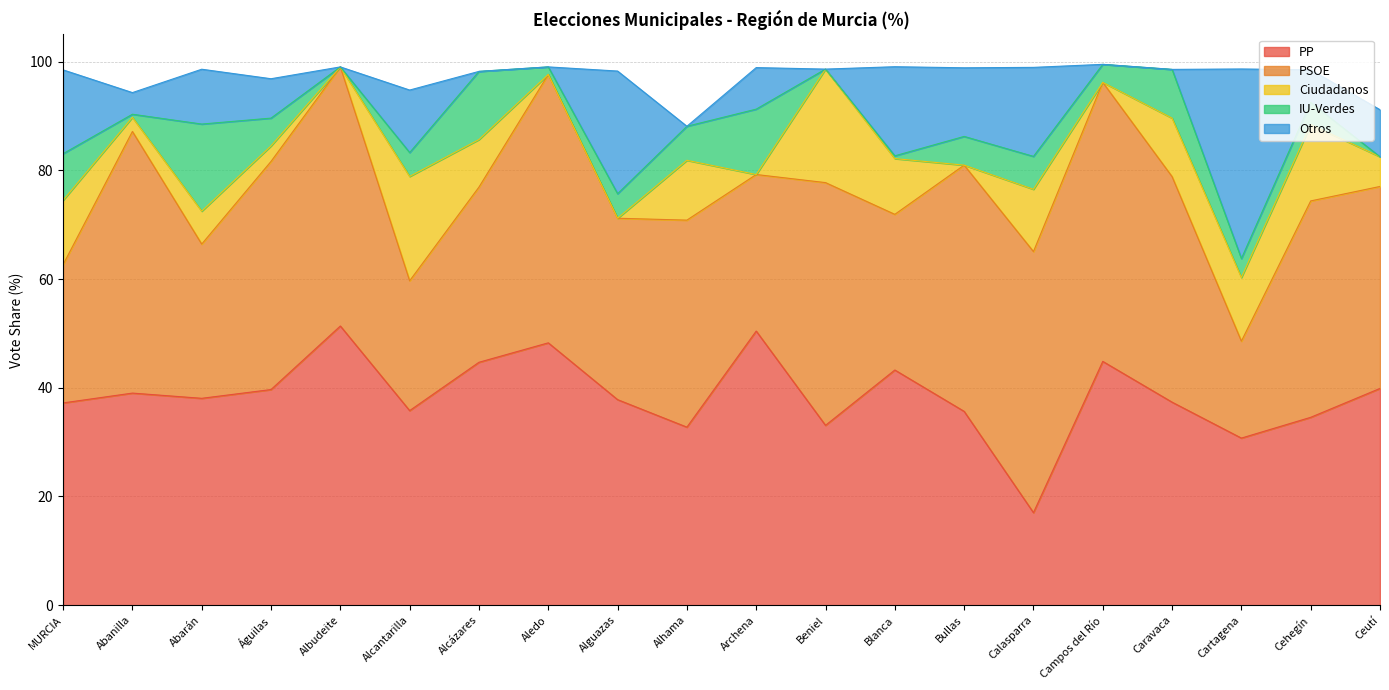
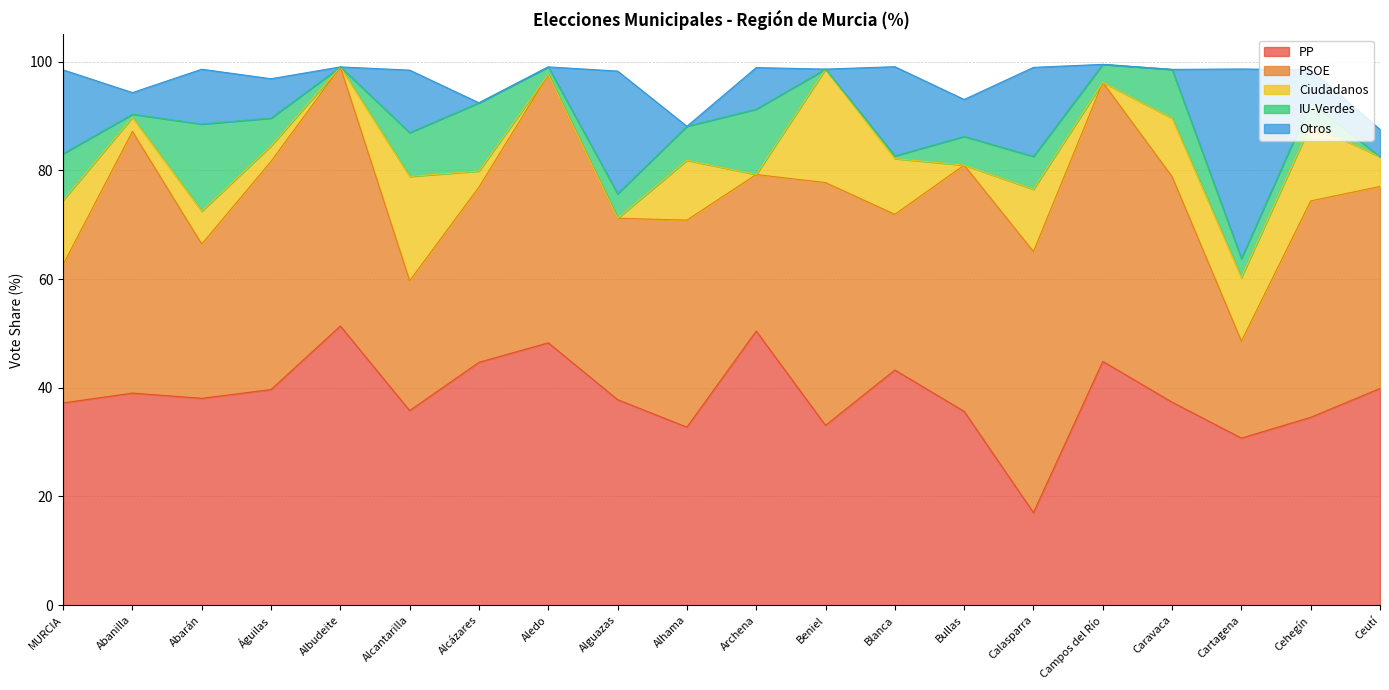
IU-Verdes, Alcantarilla: 4 -> 8
Ciudadanos, Alcázares: 9 -> 3
Otros, Bullas: 13 -> 7
Otros, Ceutí: 9 -> 5
